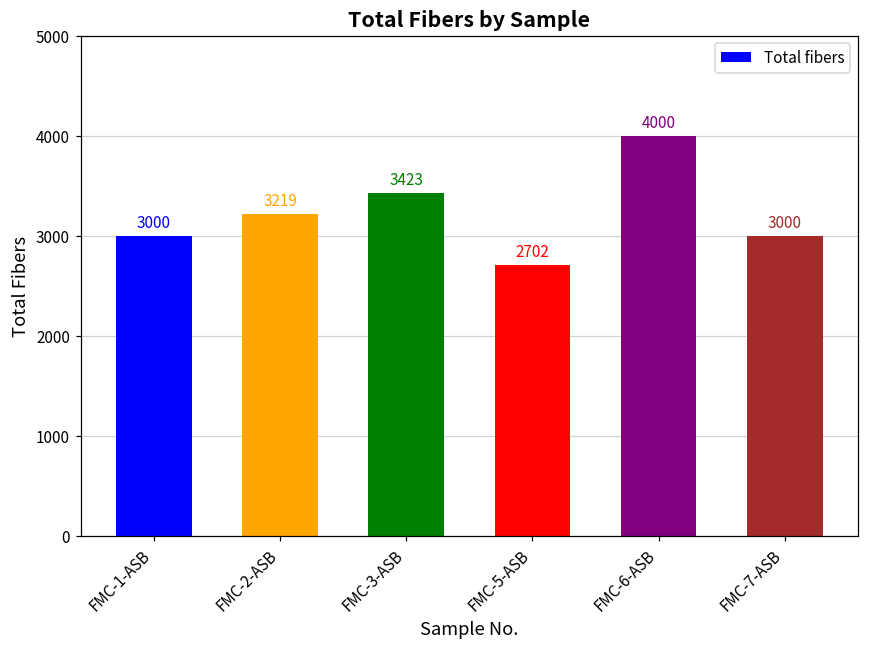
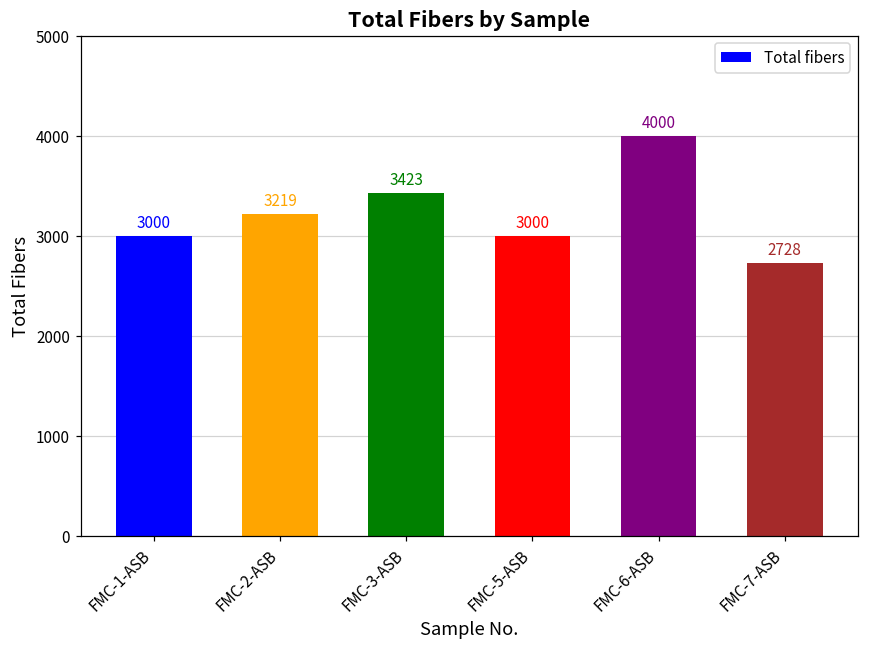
FMC-5-ASB: 2702 -> 3000
FMC-7-ASB: 3000 -> 2728
